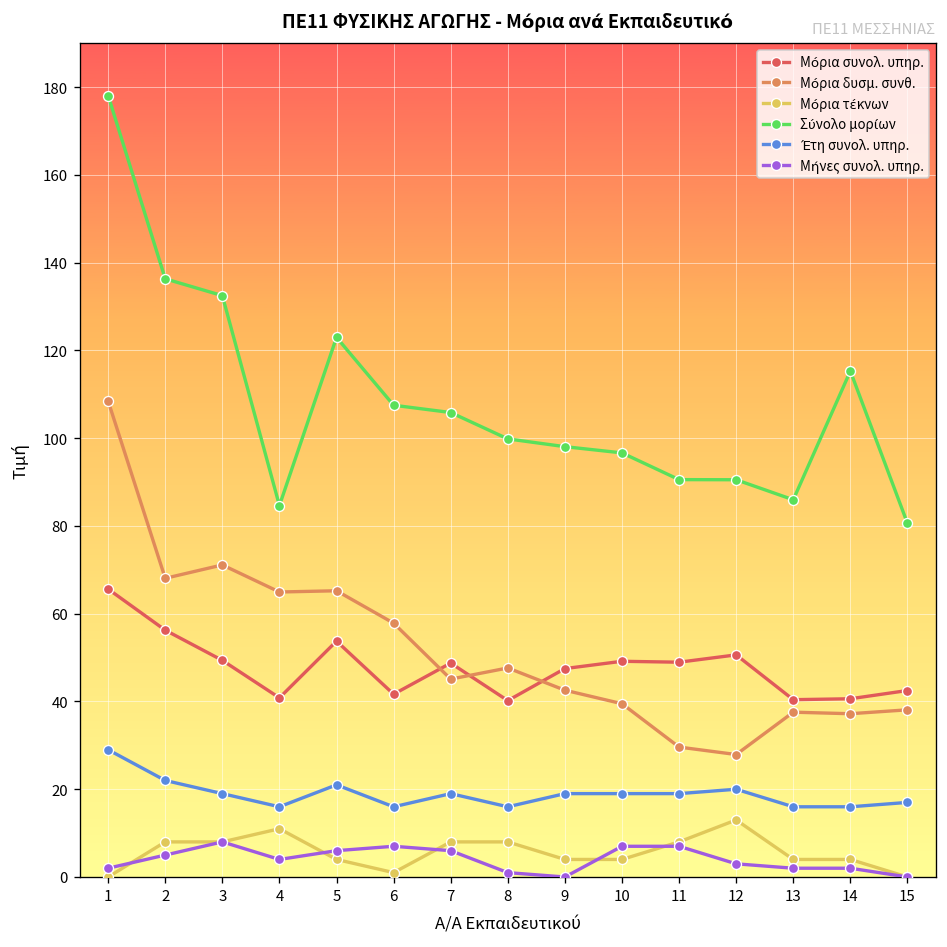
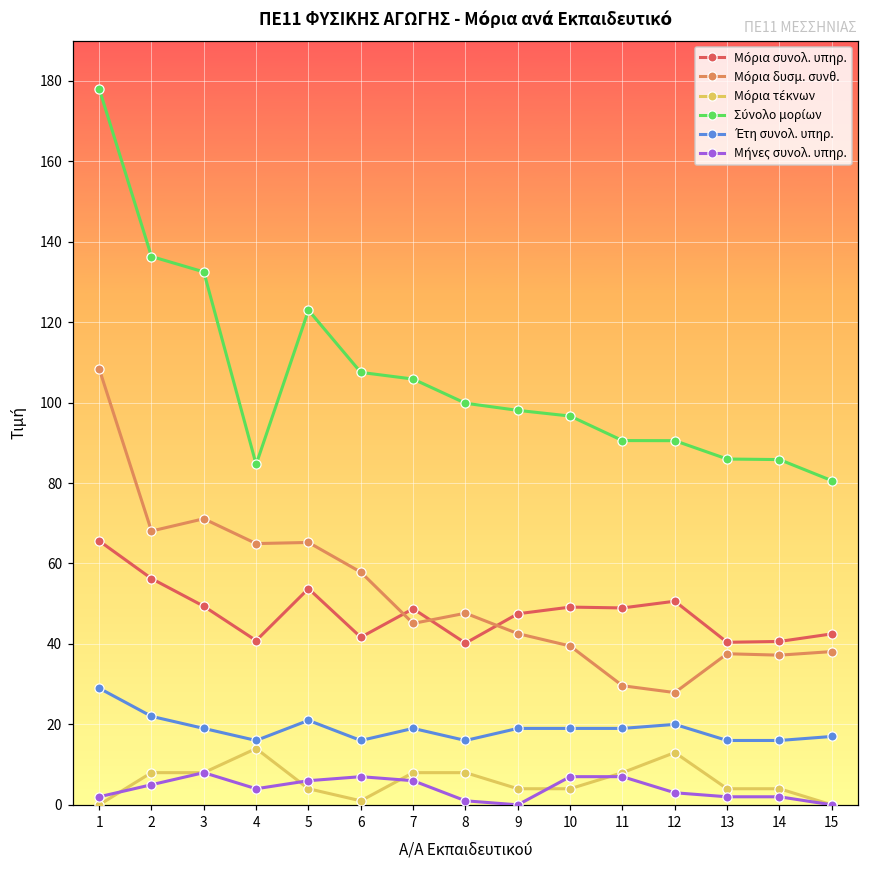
Μόρια τέκνων, 4: 11 -> 14
Σύνολο μορίων, 14: 115 -> 86
